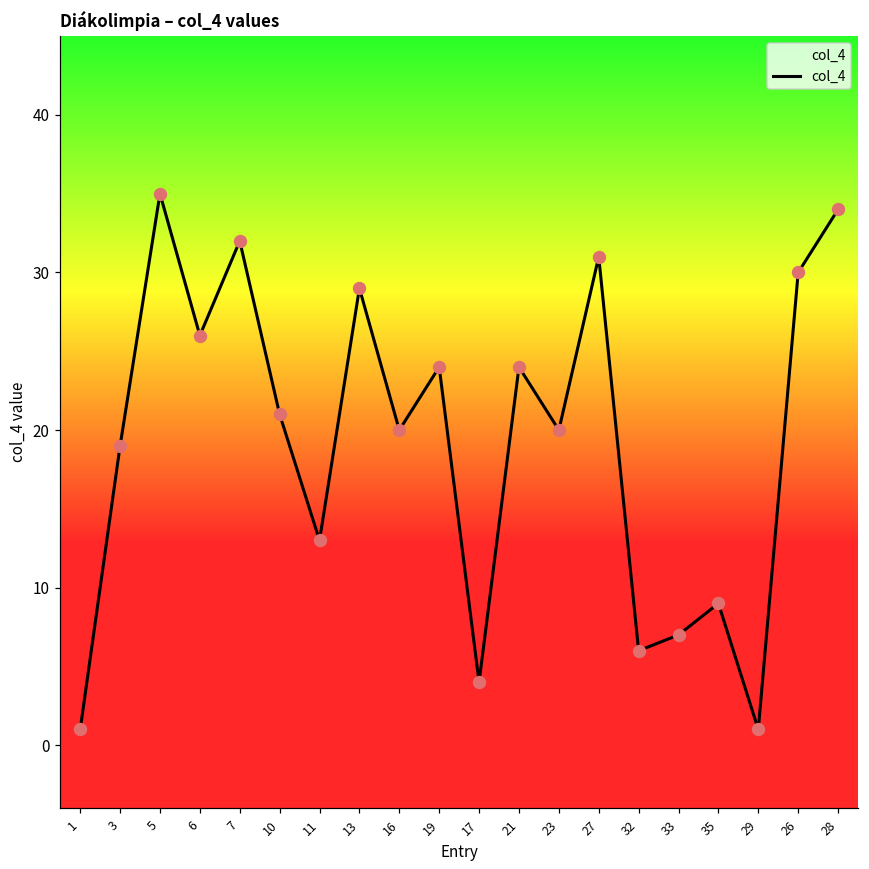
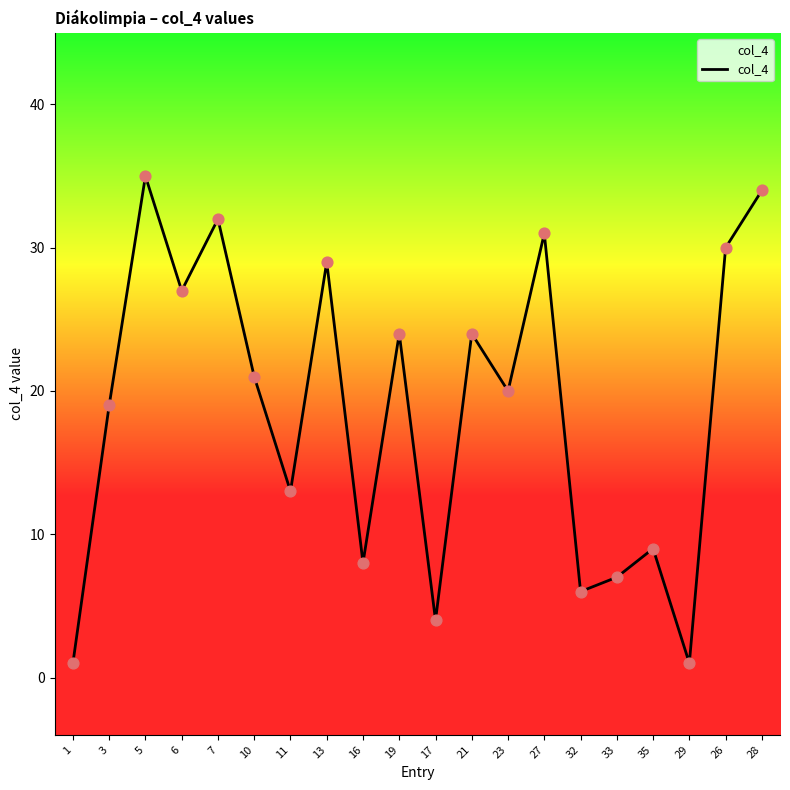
6: 26 -> 27
16: 20 -> 8
